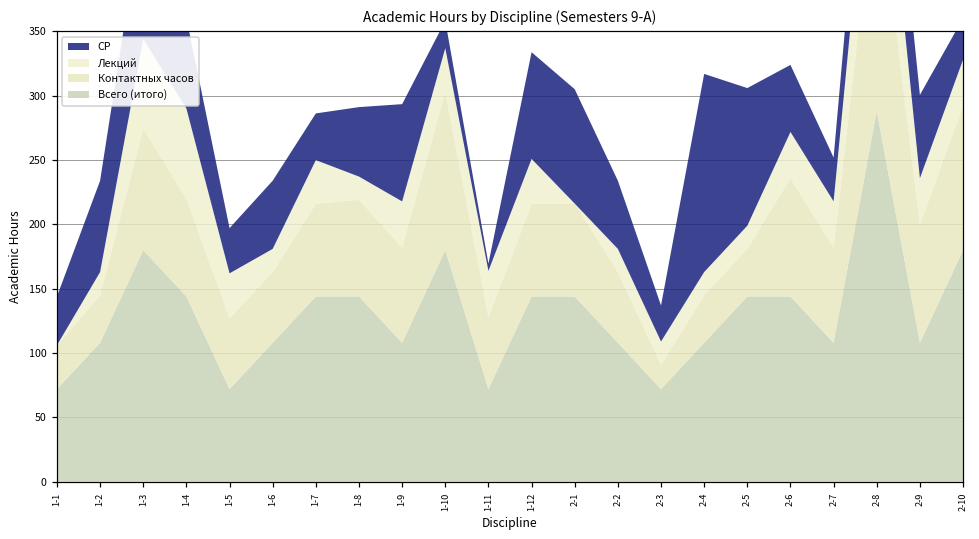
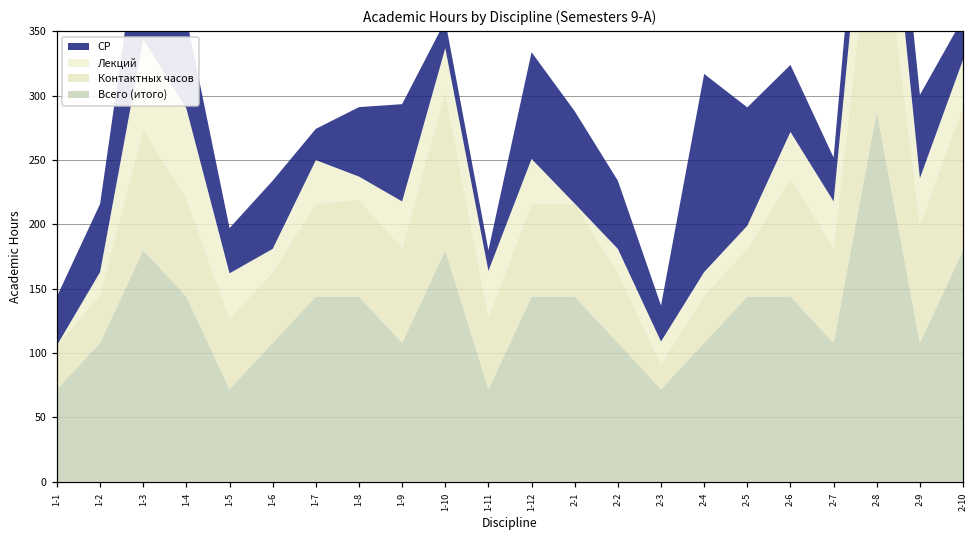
СР, 1-2: 71 -> 53
СР, 1-7: 36 -> 24
СР, 1-11: 6 -> 16
СР, 2-1: 89 -> 72
СР, 2-5: 107 -> 92
